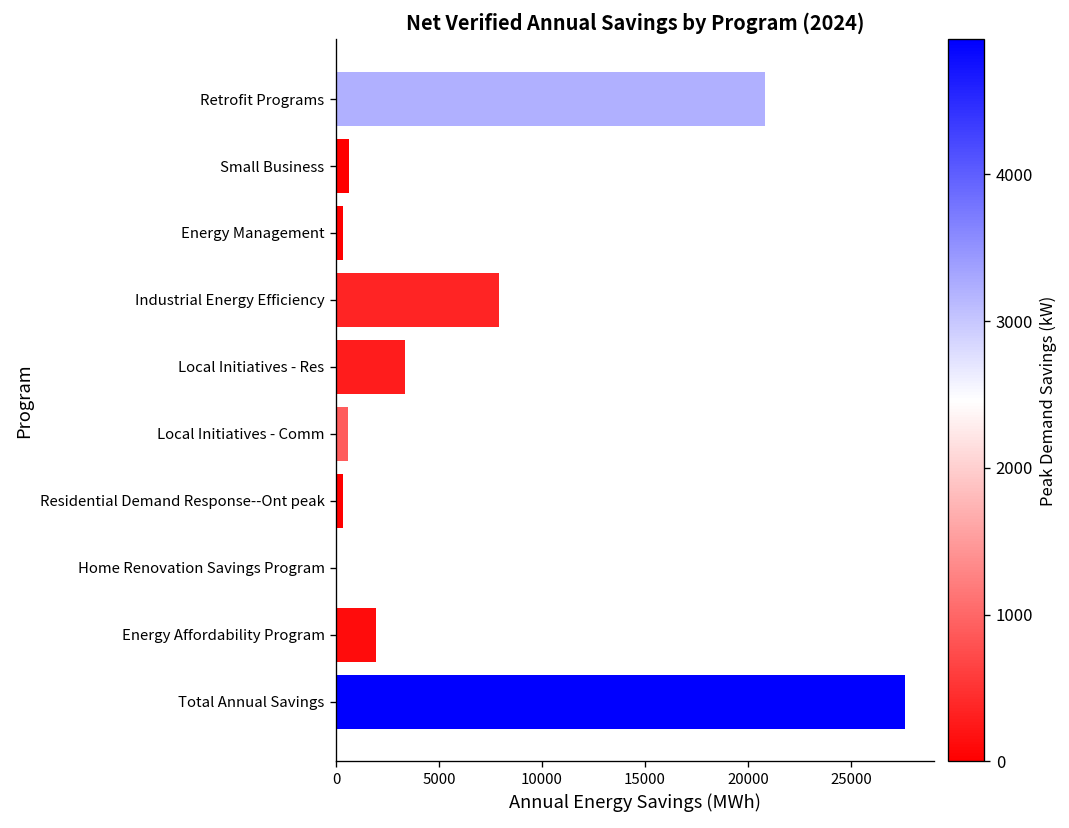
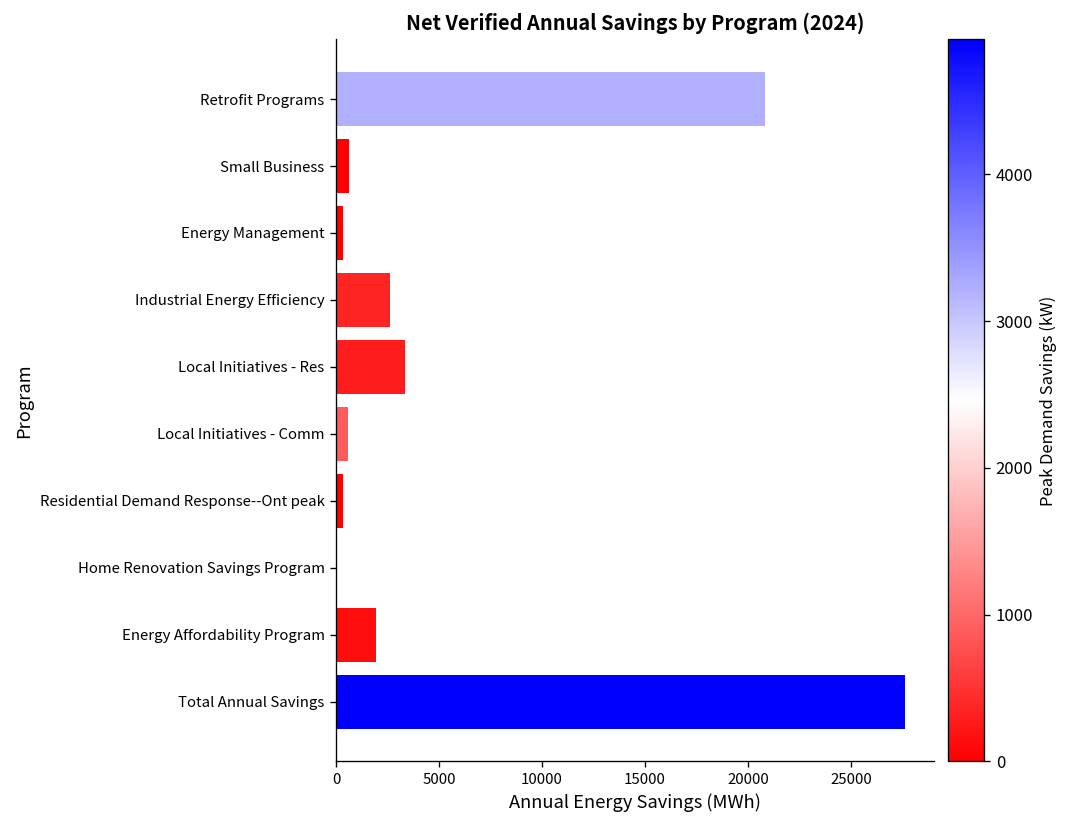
Industrial Energy Efficiency: 7900 -> 2600
